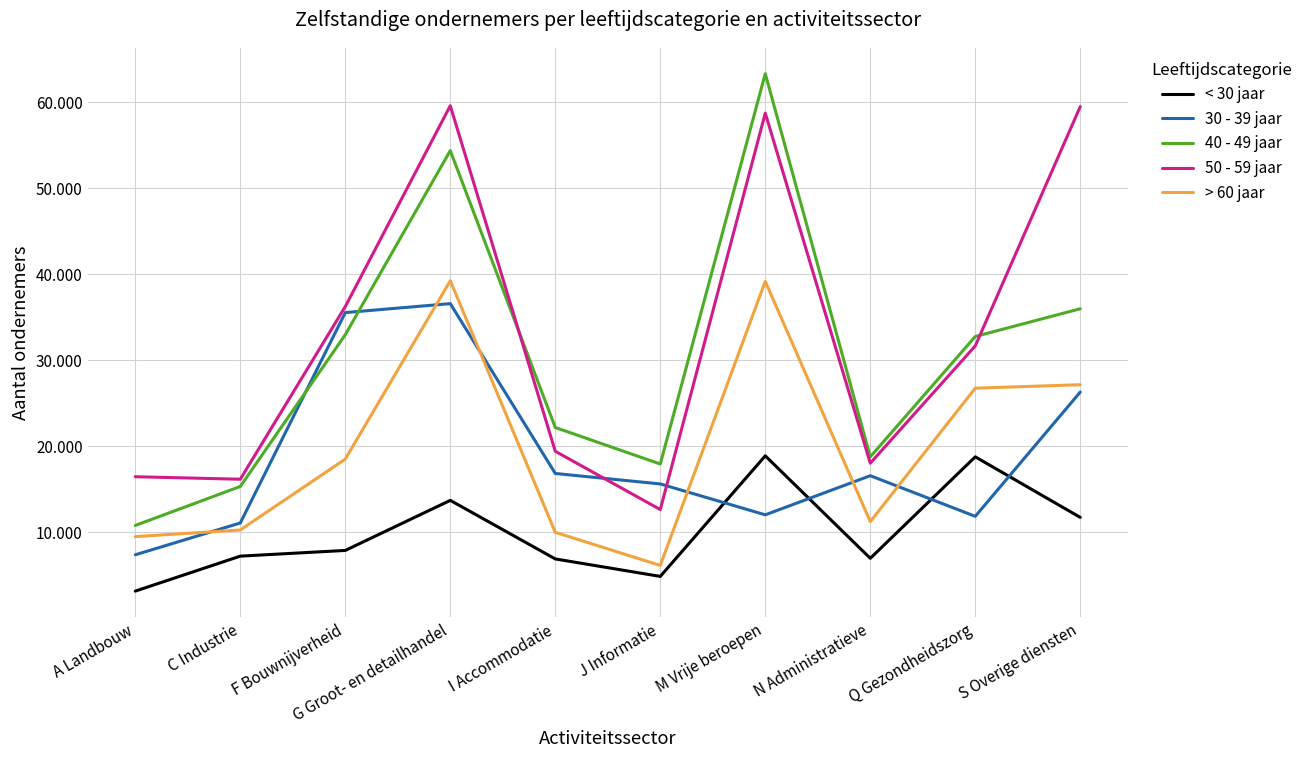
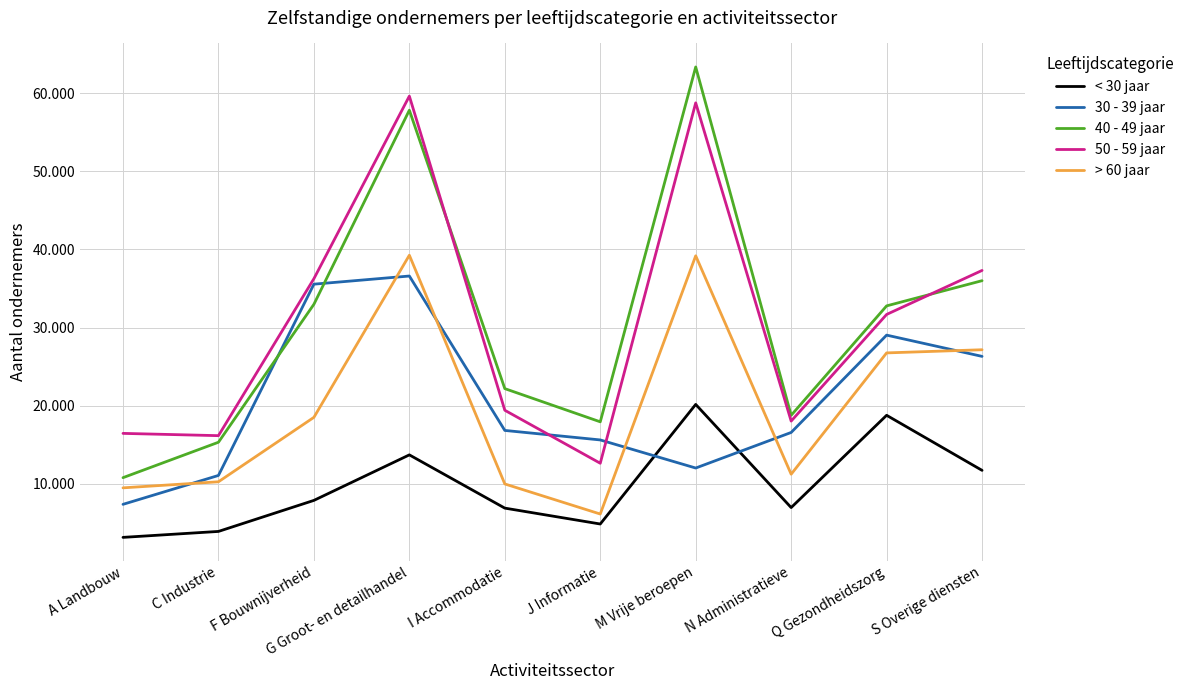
< 30 jaar, C Industrie: 7 -> 4
40 - 49 jaar, G Groot- en detailhandel: 54 -> 58
< 30 jaar, M Vrije beroepen: 19 -> 20
30 - 39 jaar, Q Gezondheidszorg: 12 -> 29
50 - 59 jaar, S Overige diensten: 60 -> 37
